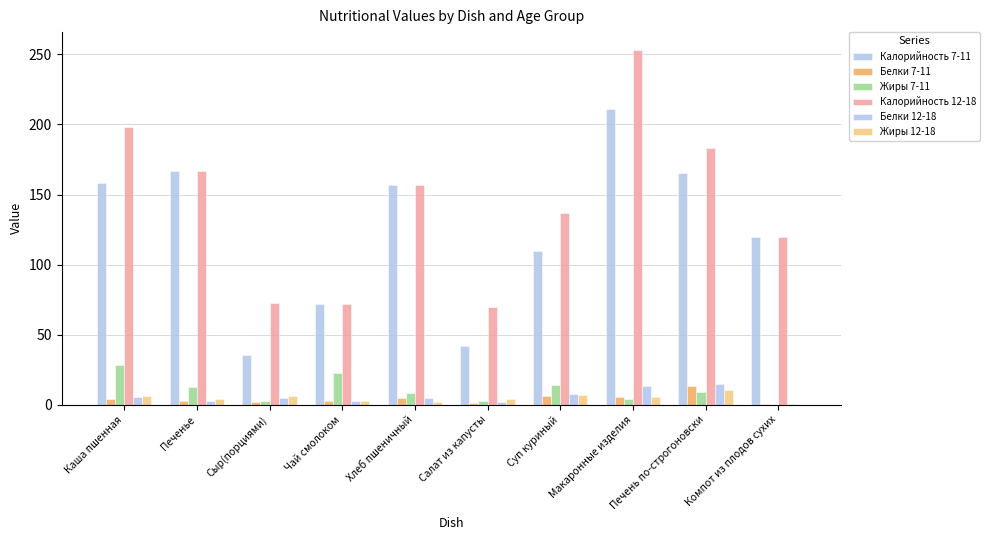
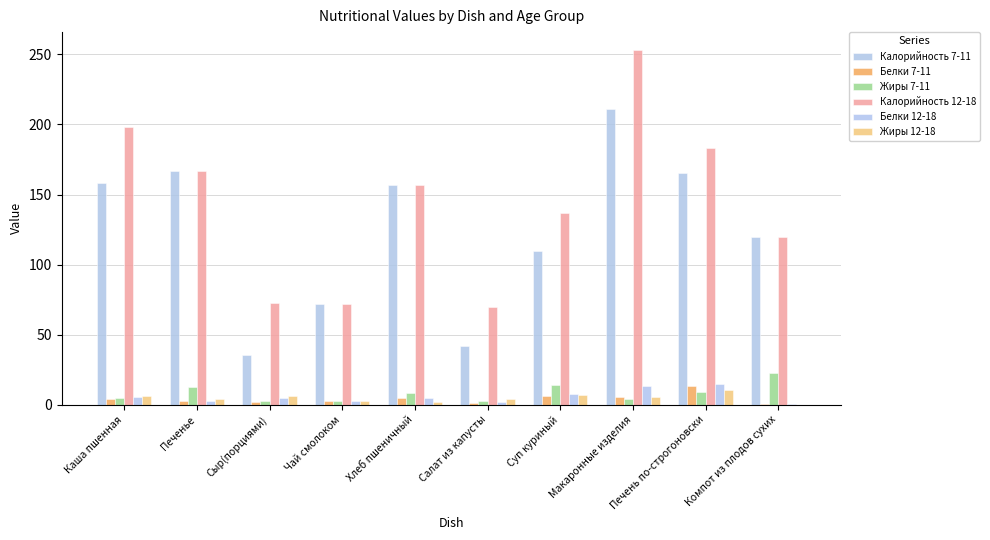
Жиры 7-11, Каша пшенная: 29 -> 5
Жиры 7-11, Чай смолоком: 23 -> 3
Жиры 7-11, Компот из плодов сухих: 0 -> 22
